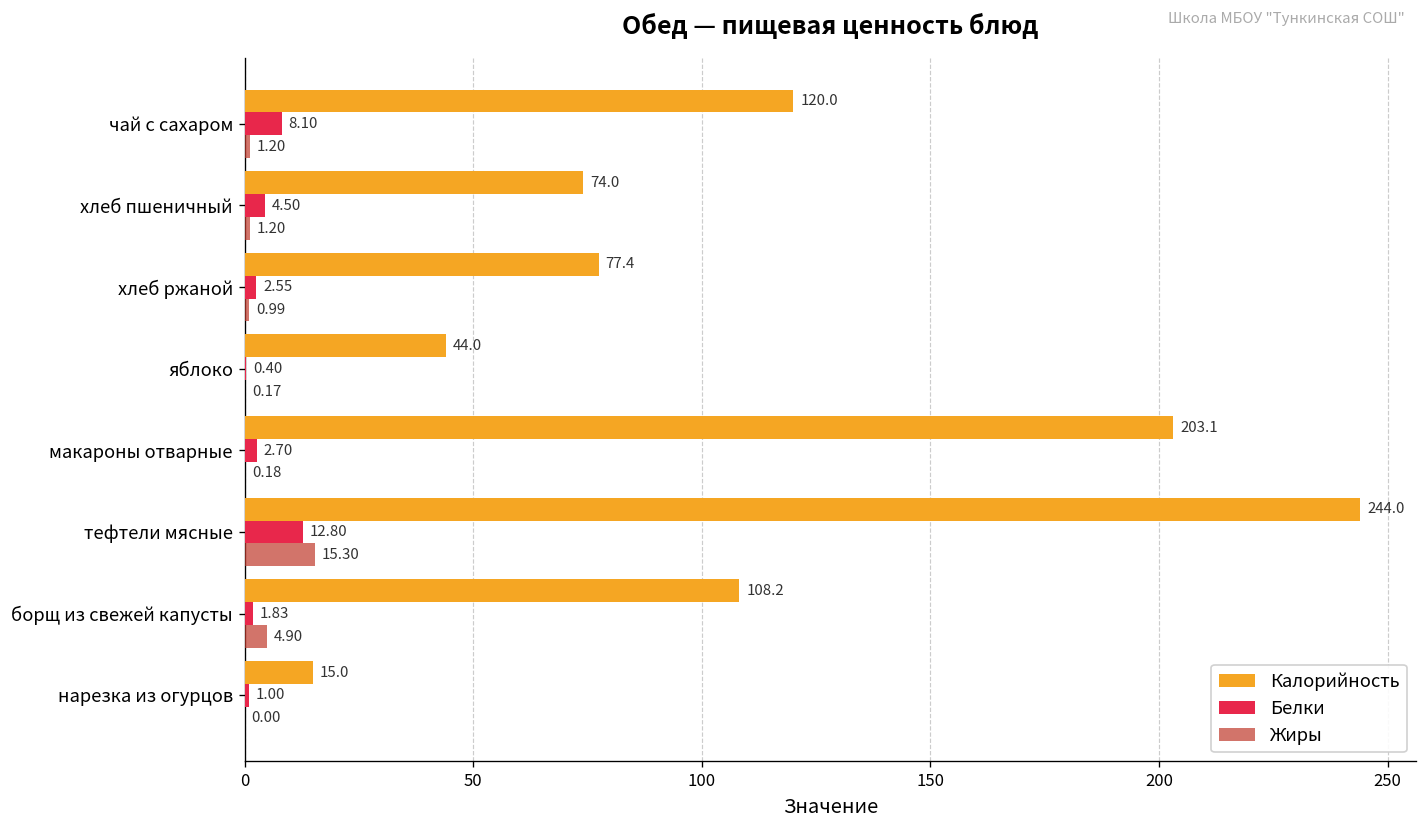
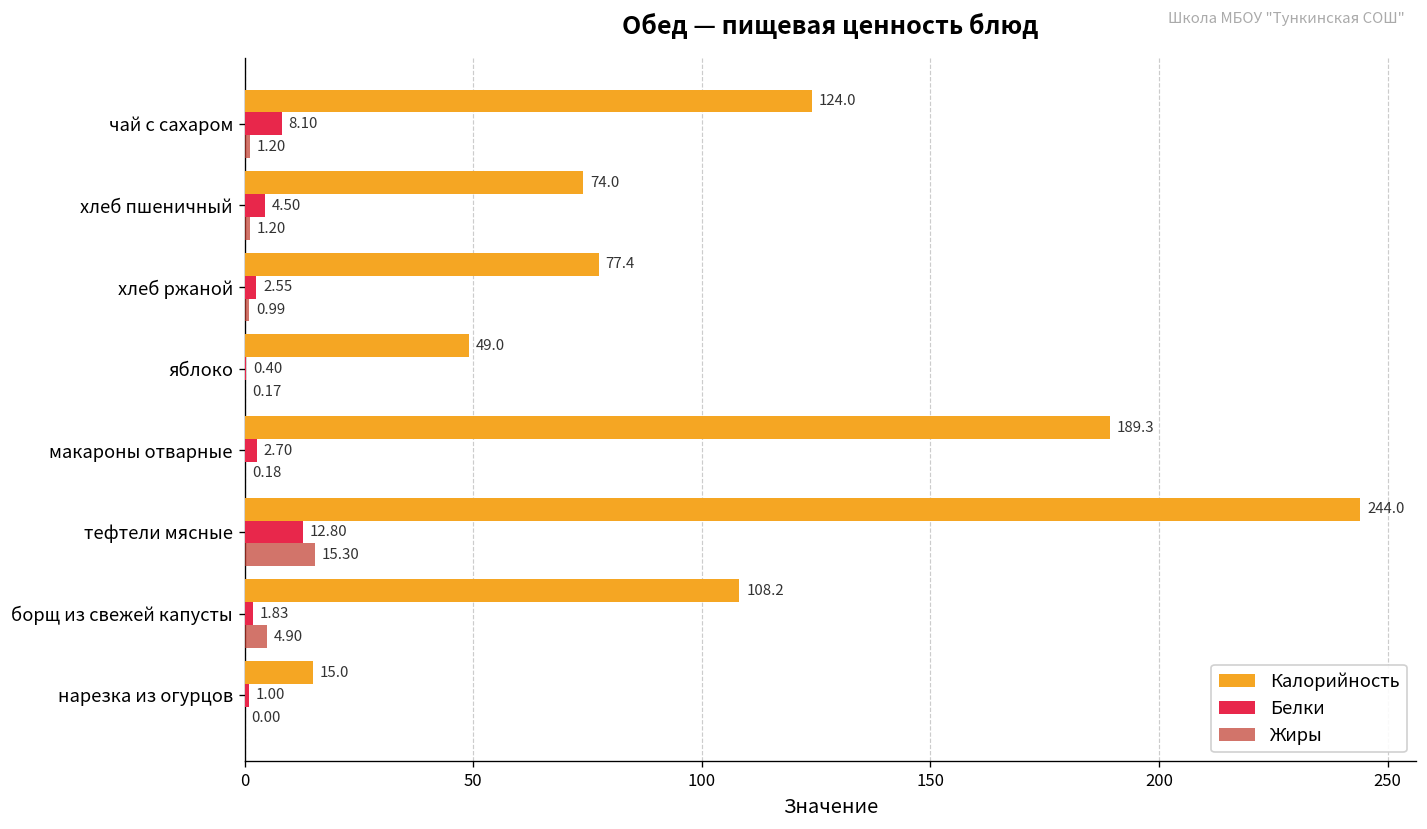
Калорийность, чай с сахаром: 120.0 -> 124.0
Калорийность, яблоко: 44.0 -> 49.0
Калорийность, макароны отварные: 203.1 -> 189.3
